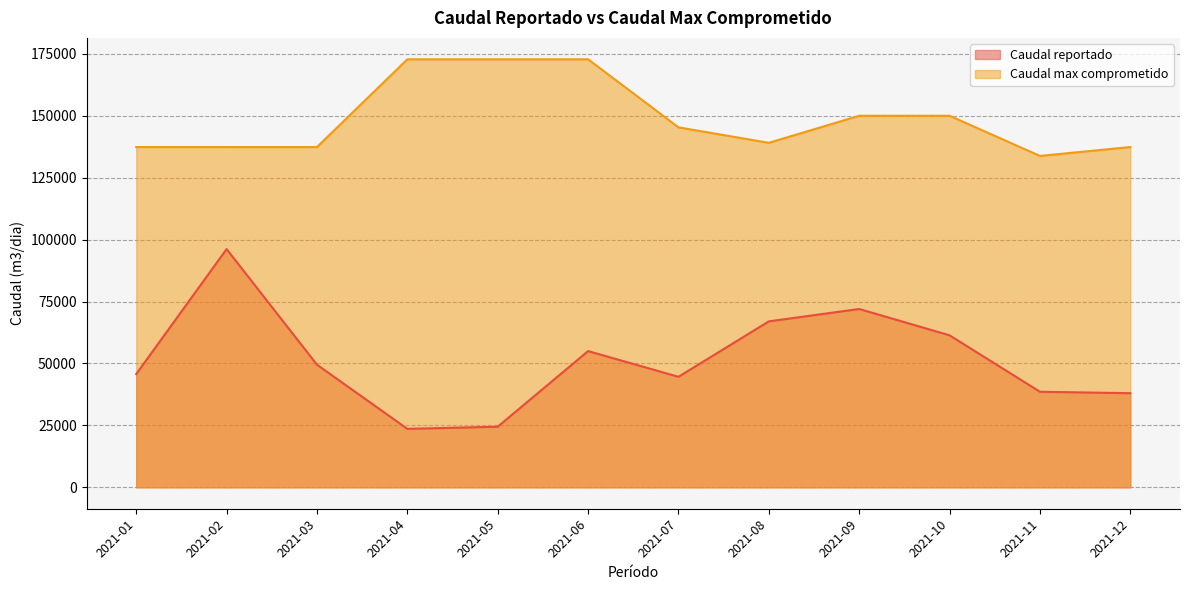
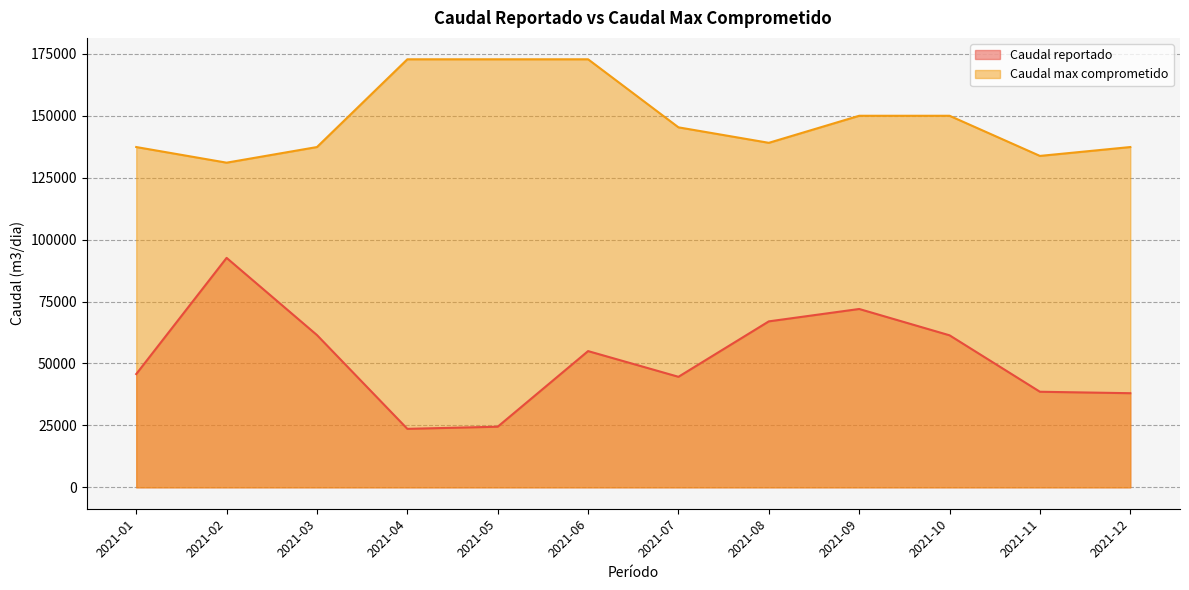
Caudal reportado, 2021-02: 96000 -> 93000
Caudal max comprometido, 2021-02: 137000 -> 131000
Caudal reportado, 2021-03: 50000 -> 61000
